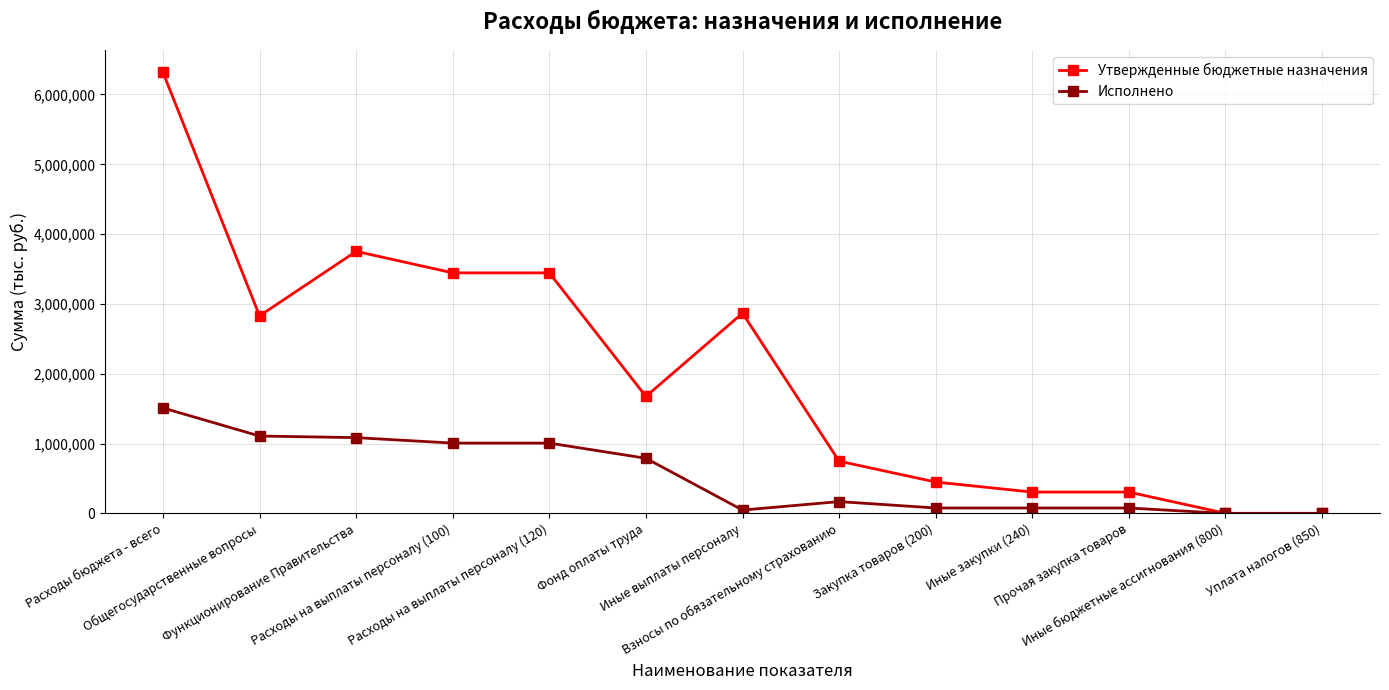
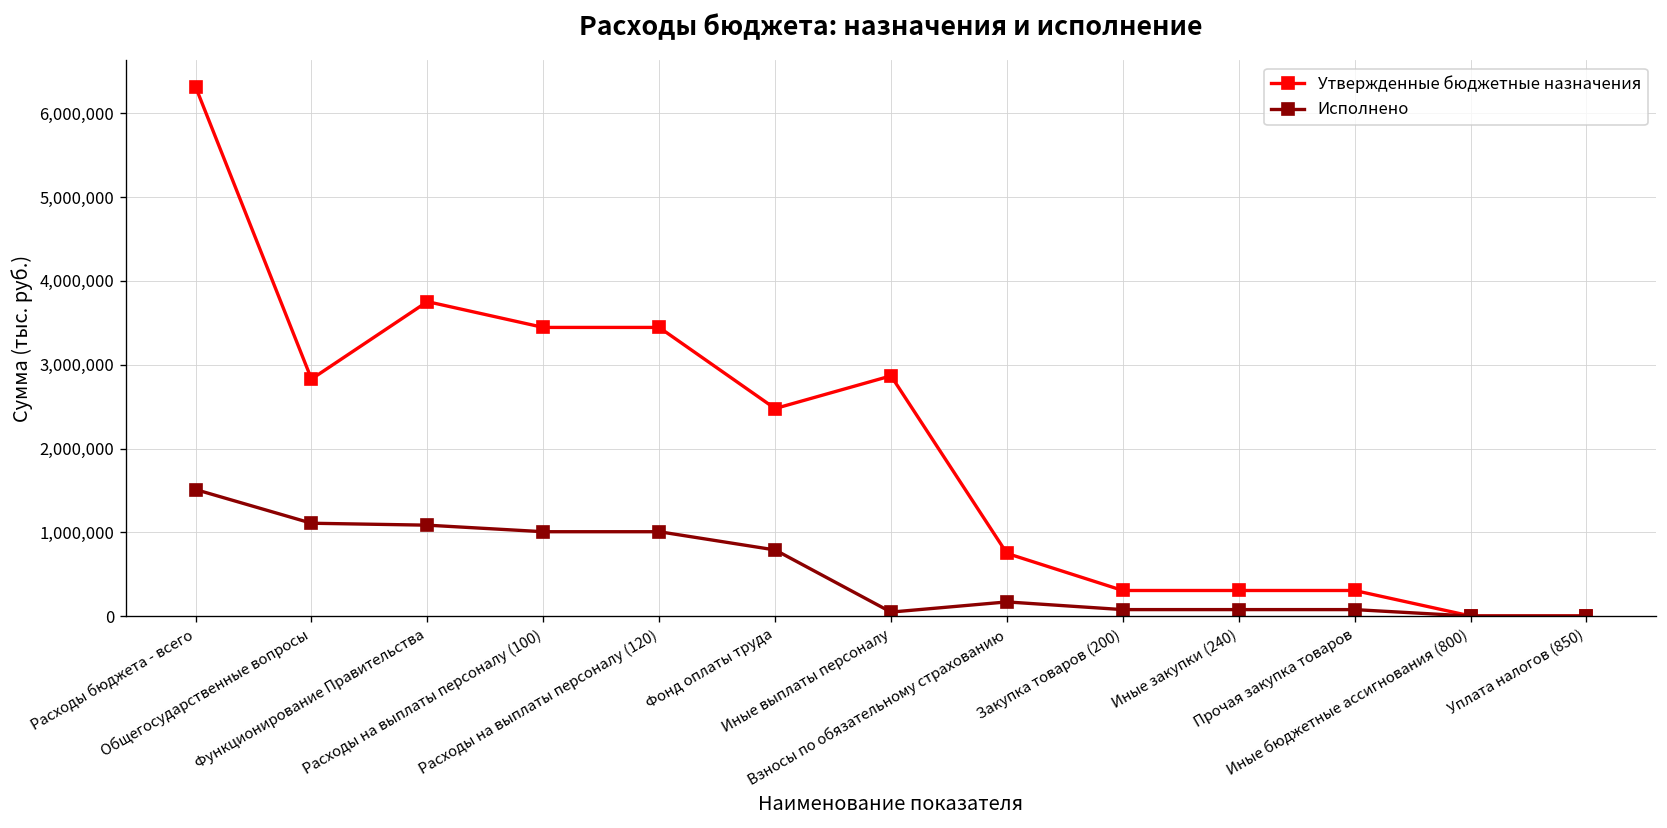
Утвержденные бюджетные назначения, Фонд оплаты труда: 1,700,000 -> 2,500,000
Утвержденные бюджетные назначения, Закупка товаров (200): 400,000 -> 300,000
